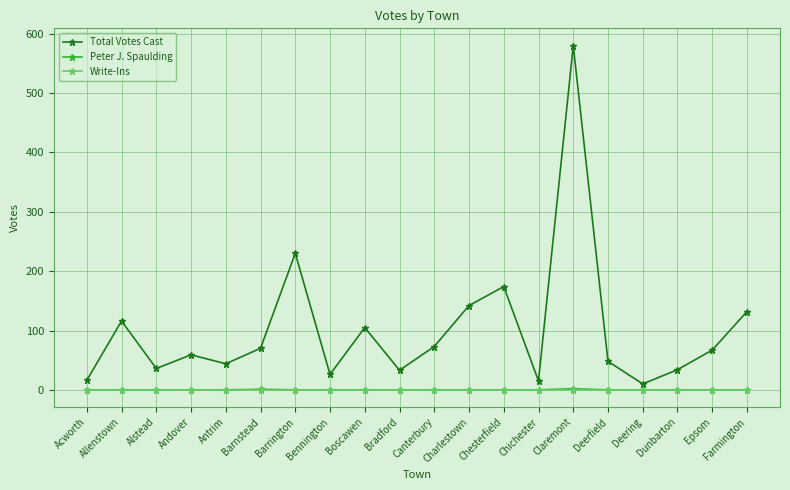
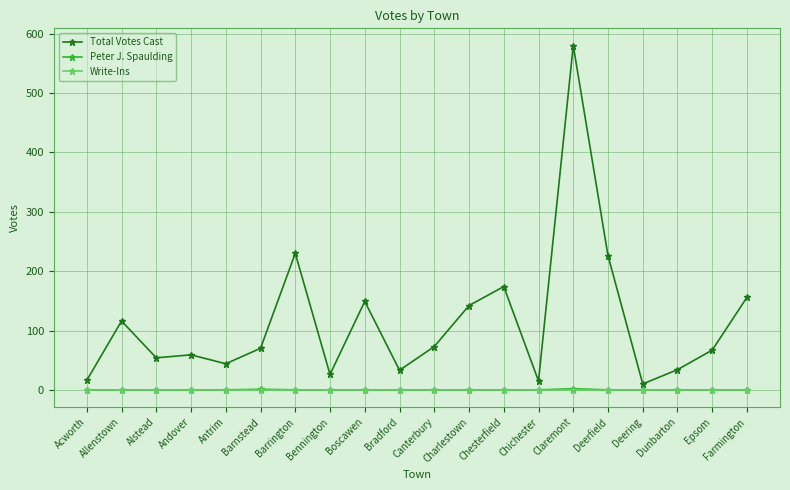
Total Votes Cast, Alstead: 40 -> 50
Total Votes Cast, Boscawen: 110 -> 150
Total Votes Cast, Deerfield: 50 -> 230
Total Votes Cast, Farmington: 130 -> 160
